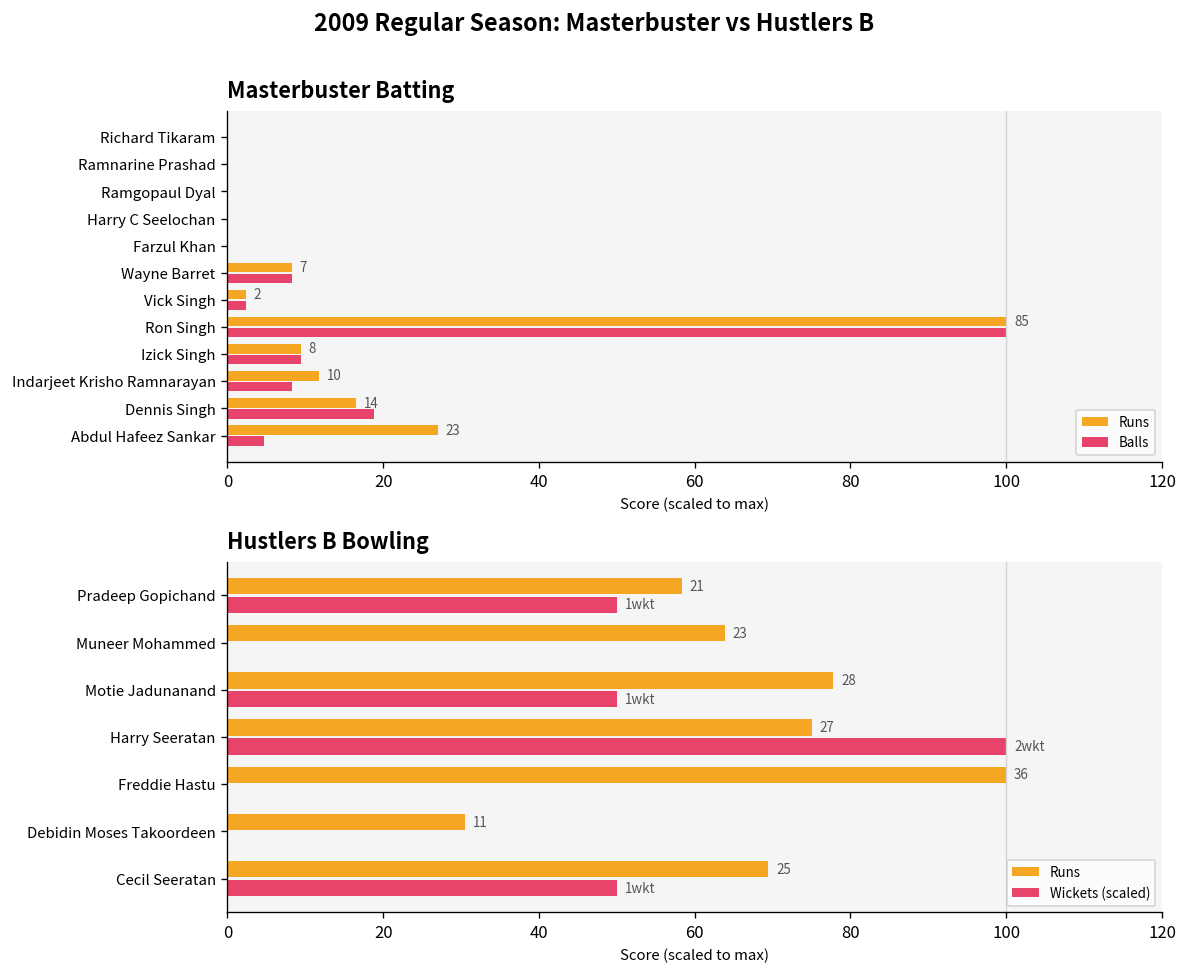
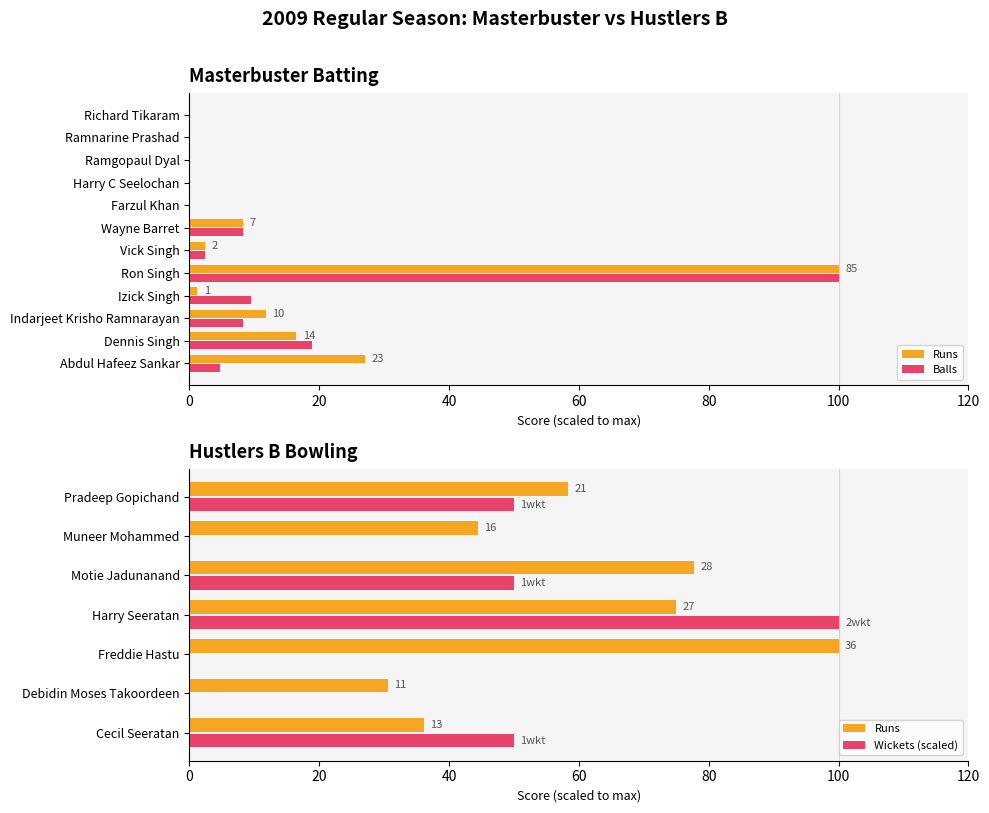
Masterbuster Batting, Runs, Izick Singh: 8 -> 1
Hustlers B Bowling, Runs, Muneer Mohammed: 23 -> 16
Hustlers B Bowling, Runs, Cecil Seeratan: 25 -> 13
